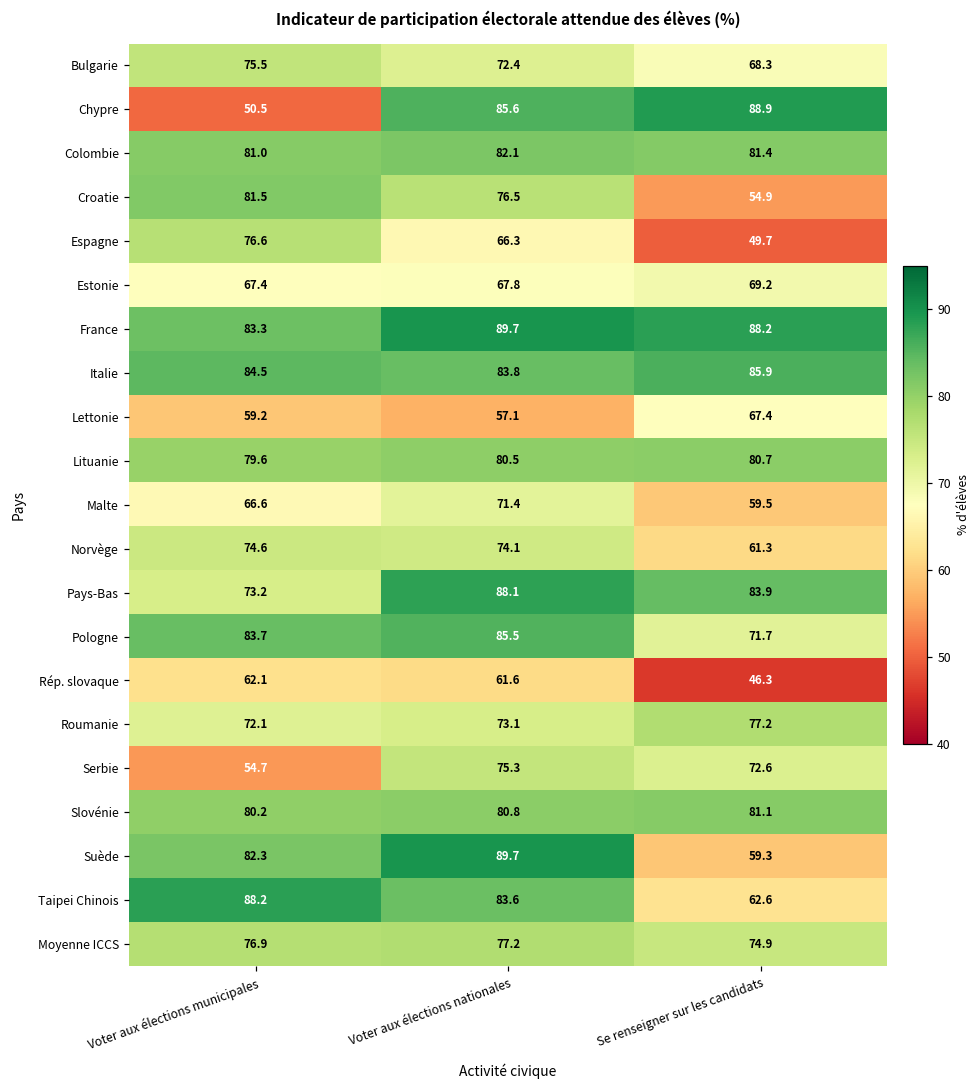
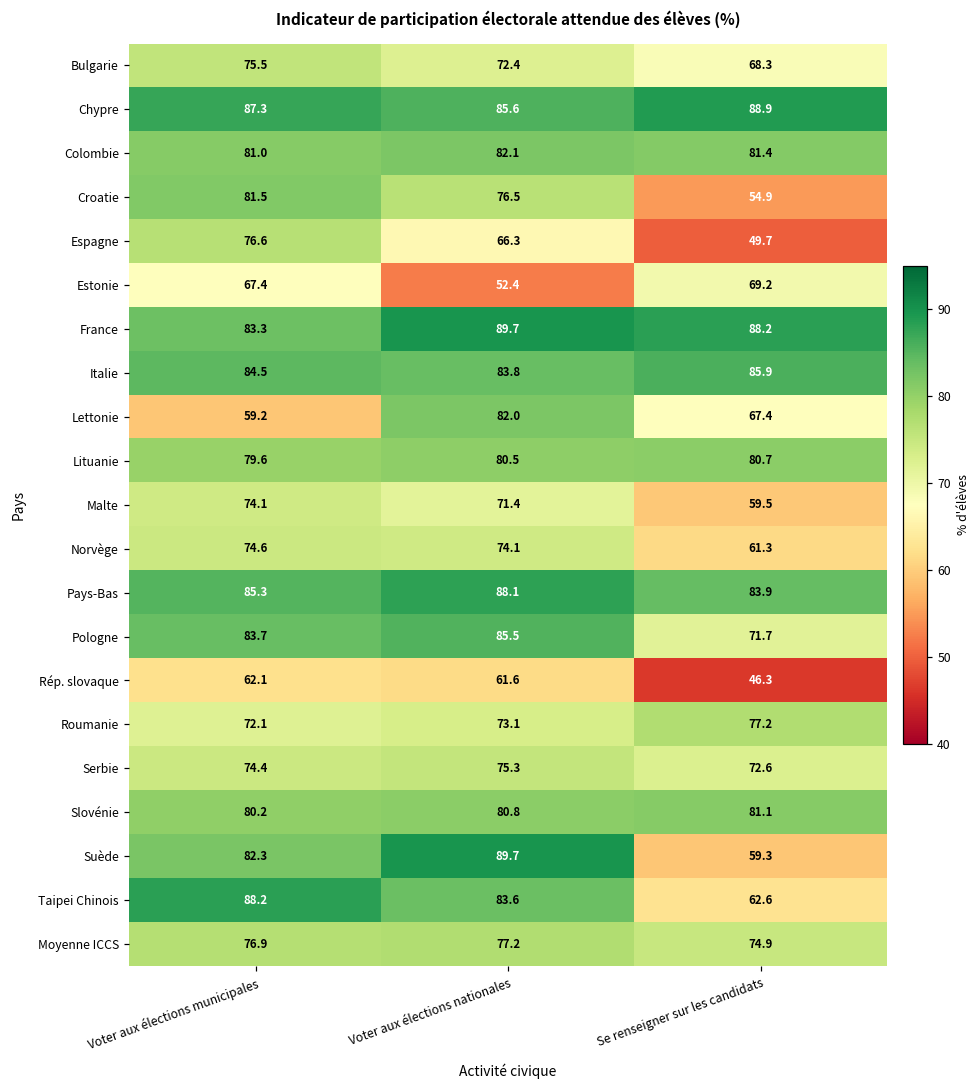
Chypre, Voter aux élections municipales: 50.5 -> 87.3
Estonie, Voter aux élections nationales: 67.8 -> 52.4
Lettonie, Voter aux élections nationales: 57.1 -> 82.0
Malte, Voter aux élections municipales: 66.6 -> 74.1
Pays-Bas, Voter aux élections municipales: 73.2 -> 85.3
Serbie, Voter aux élections municipales: 54.7 -> 74.4
